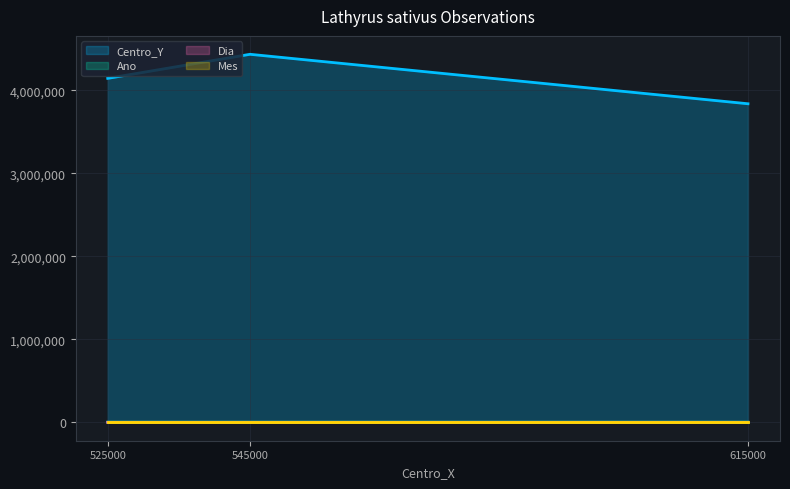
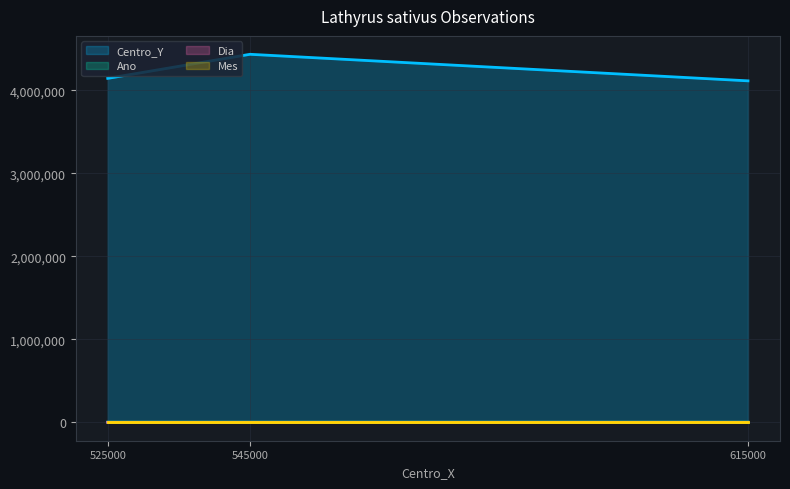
Centro_Y, 615000: 3,800,000 -> 4,100,000
